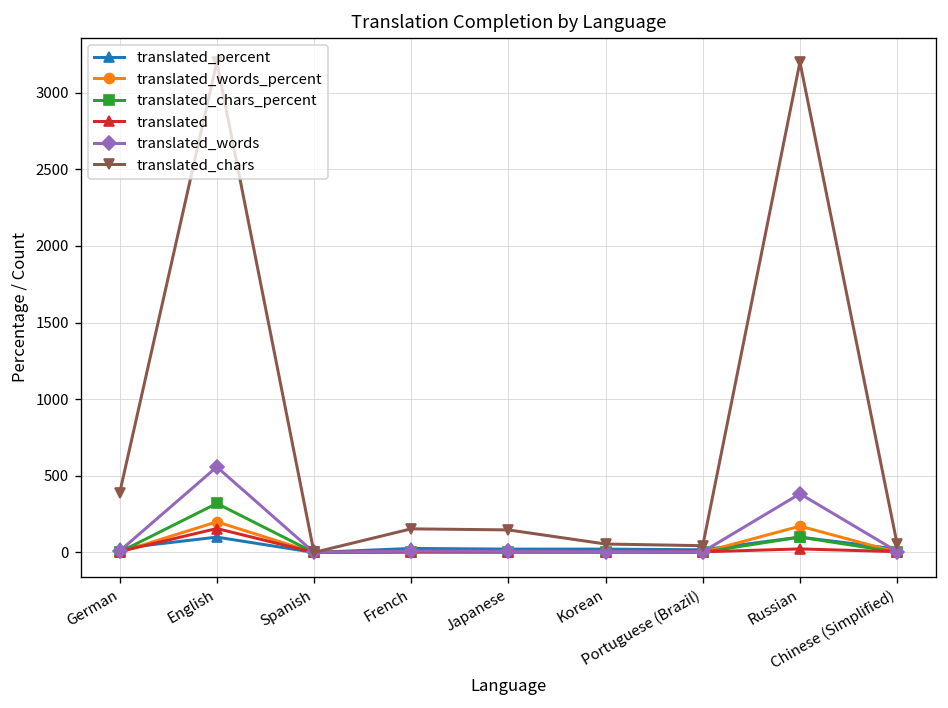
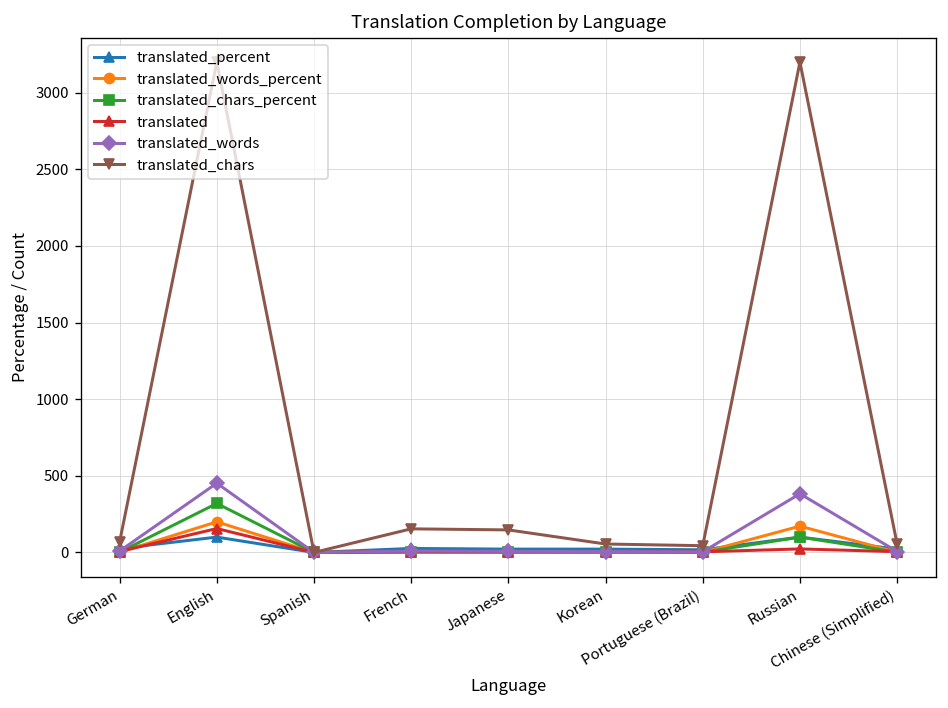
translated_chars, German: 390 -> 70
translated_words, English: 560 -> 450
